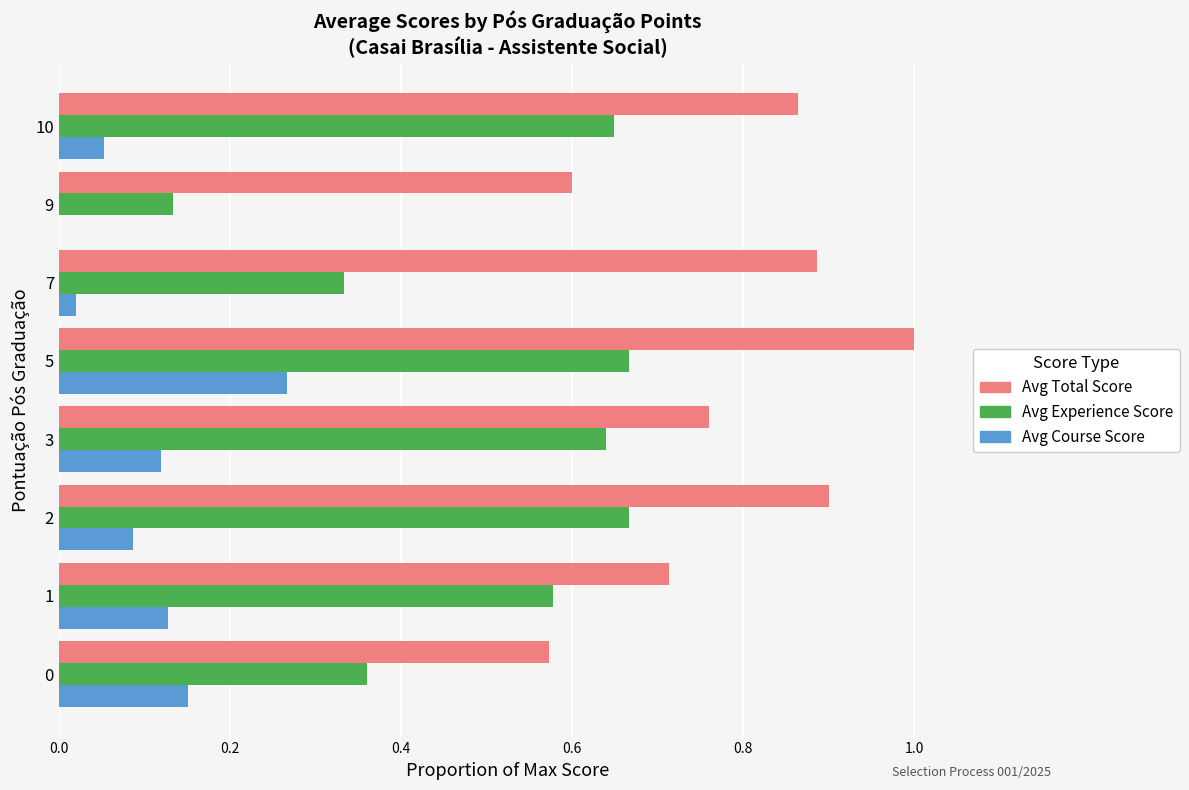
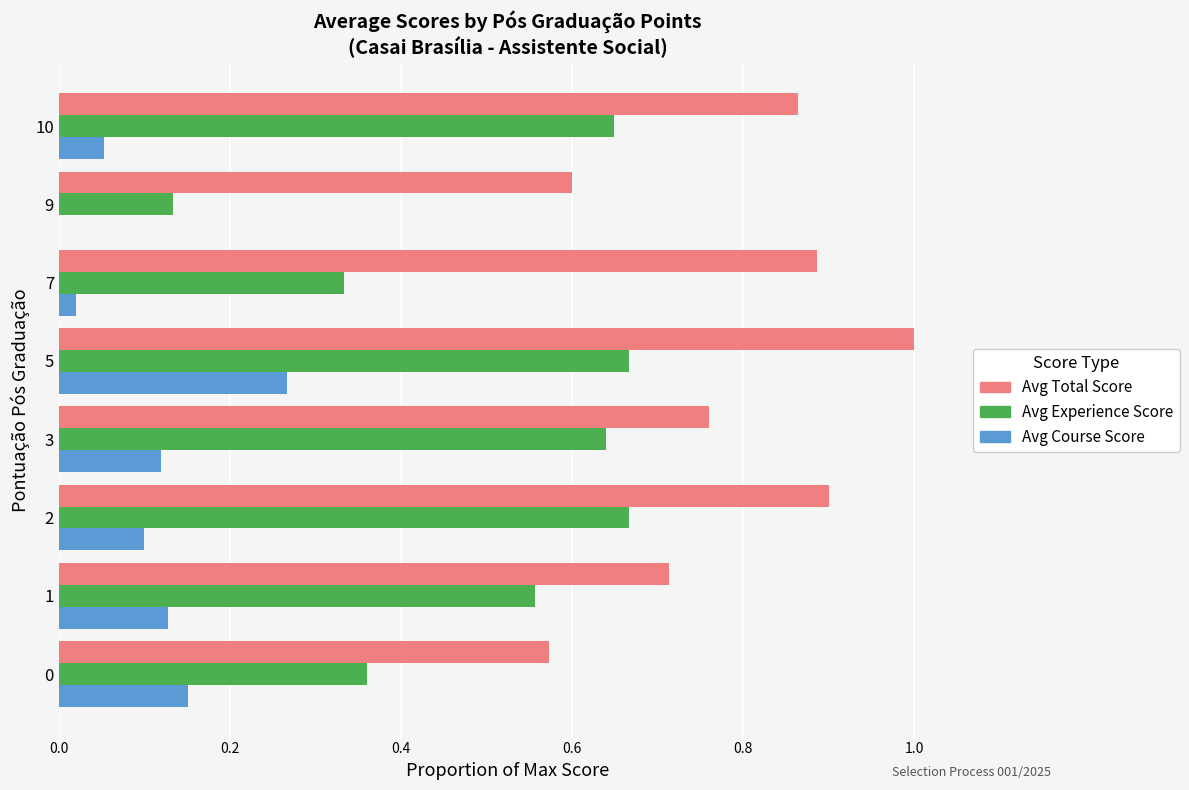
Avg Course Score, 2: 0.09 -> 0.10
Avg Experience Score, 1: 0.58 -> 0.56
